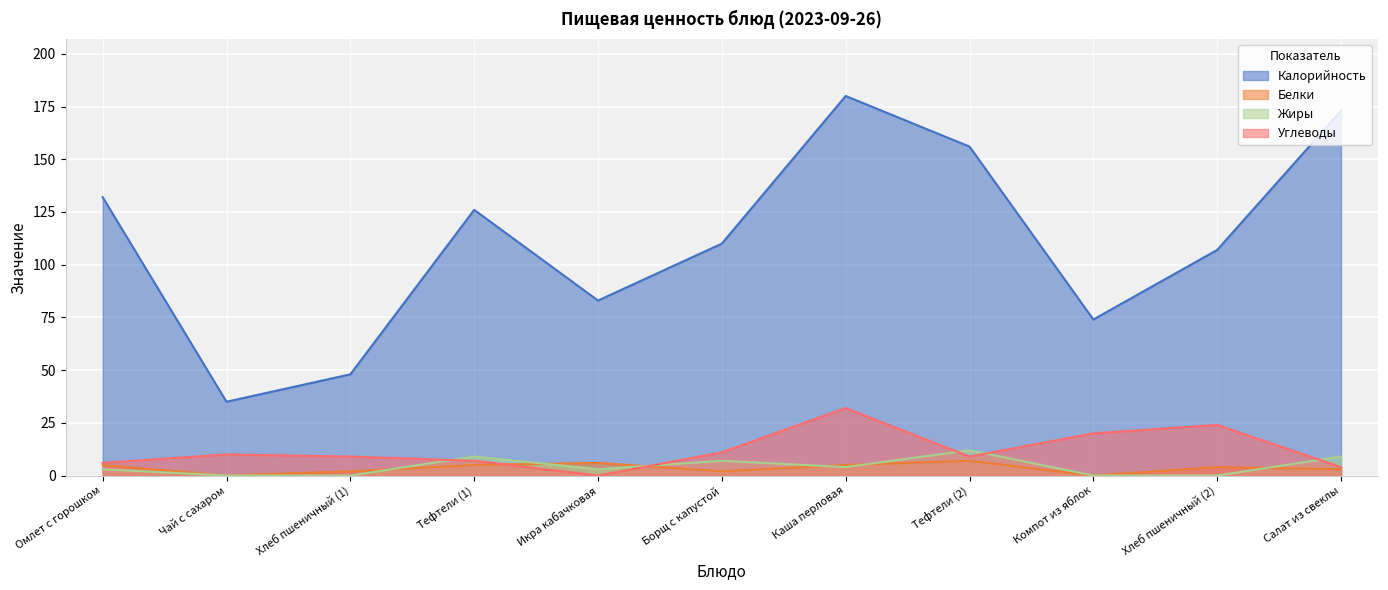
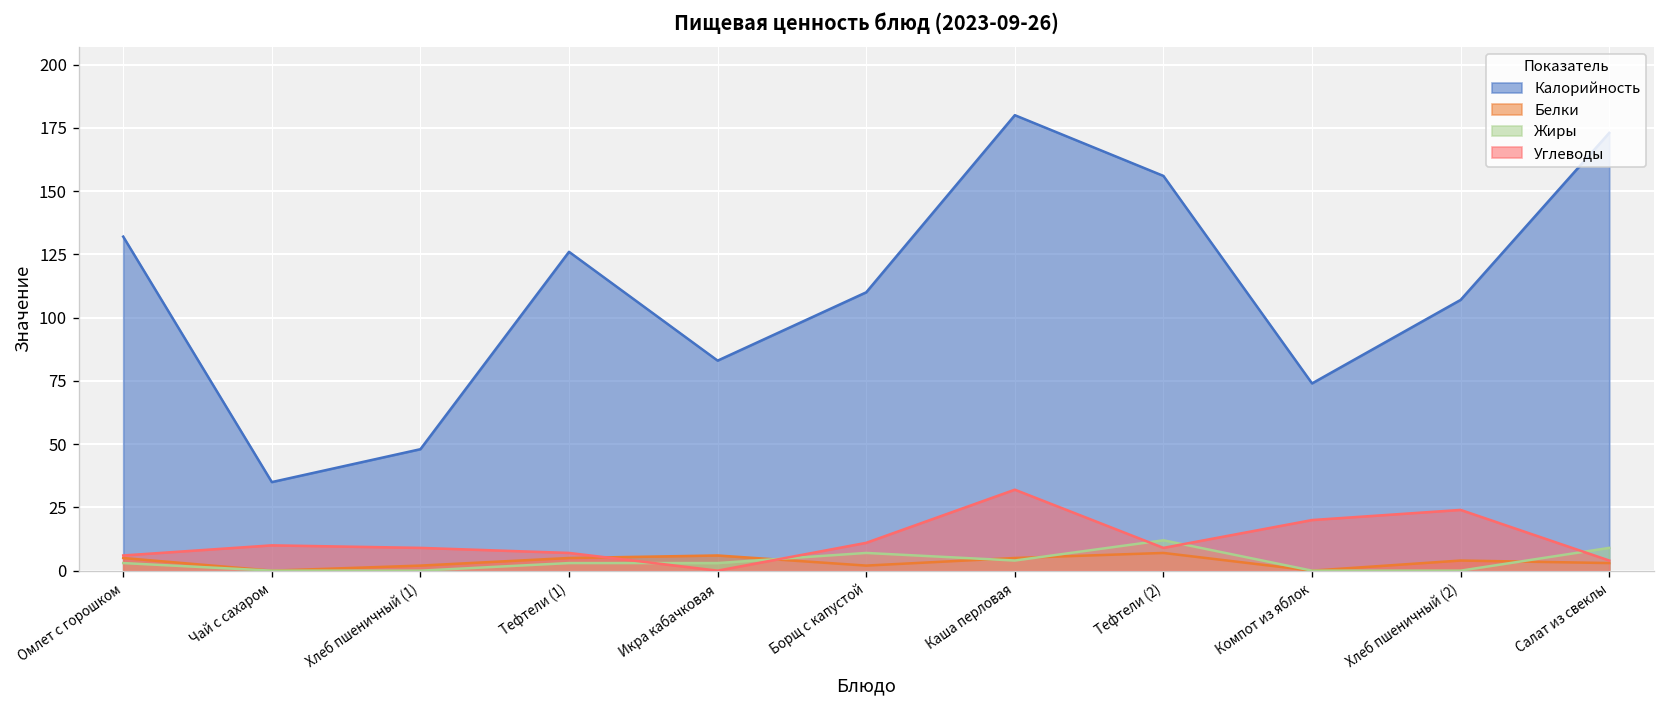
Жиры, Тефтели (1): 9 -> 3
